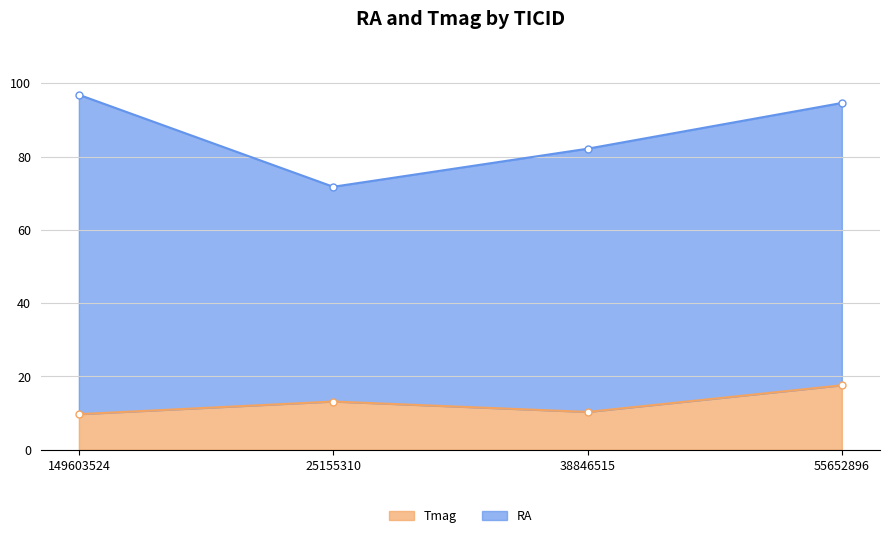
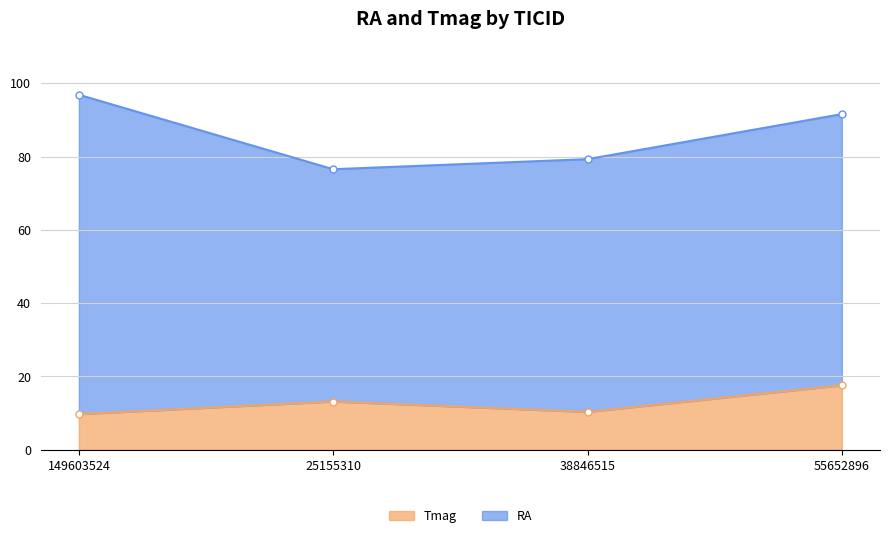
RA, 25155310: 59 -> 63
RA, 38846515: 72 -> 69
RA, 55652896: 77 -> 74
